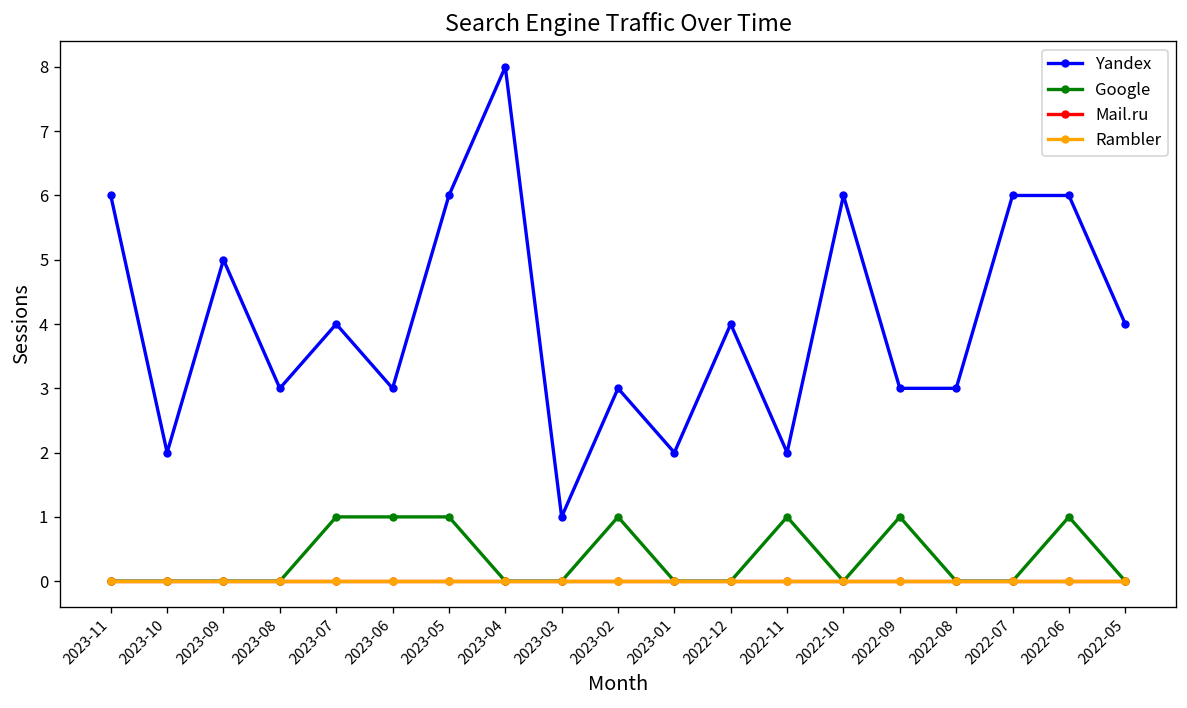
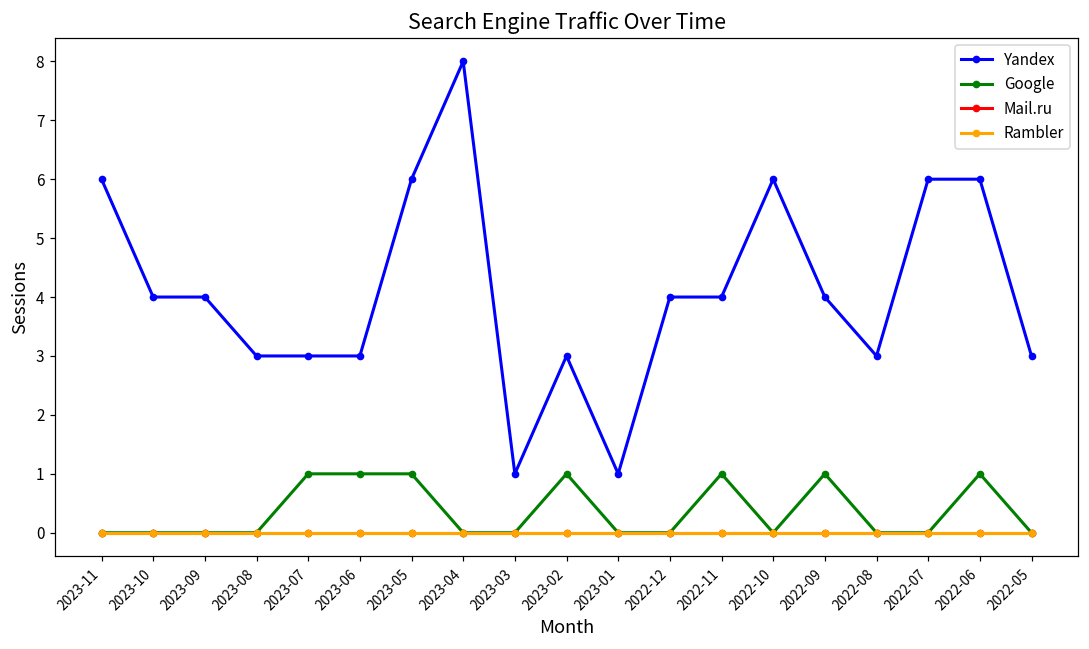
Yandex, 2023-10: 2 -> 4
Yandex, 2023-09: 5 -> 4
Yandex, 2023-07: 4 -> 3
Yandex, 2023-01: 2 -> 1
Yandex, 2022-11: 2 -> 4
Yandex, 2022-09: 3 -> 4
Yandex, 2022-05: 4 -> 3
